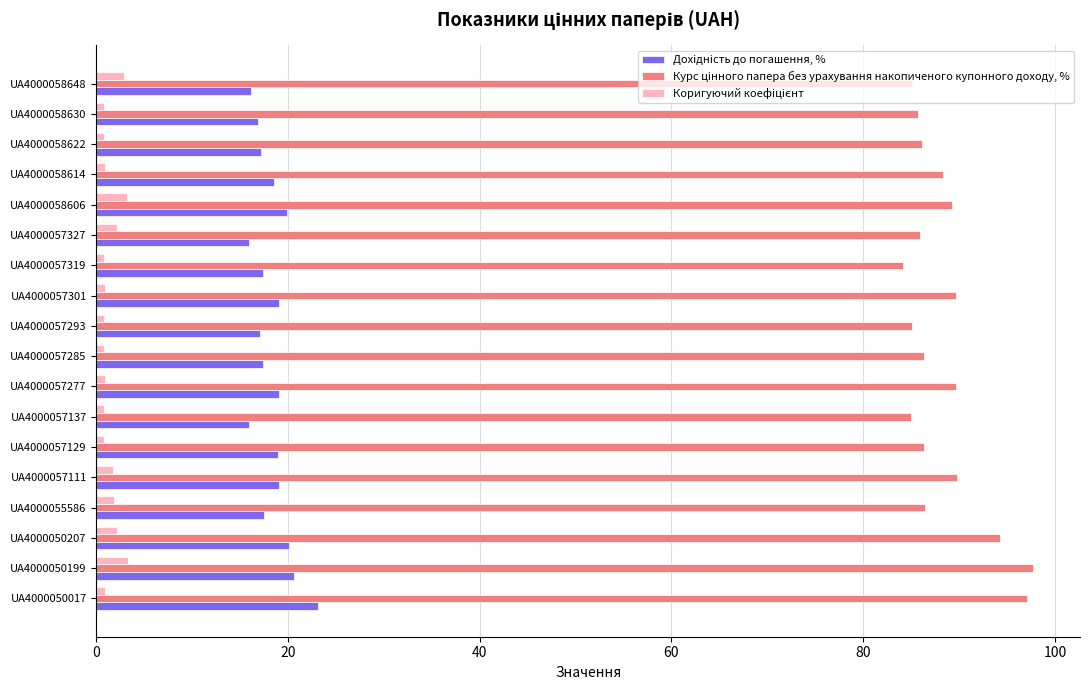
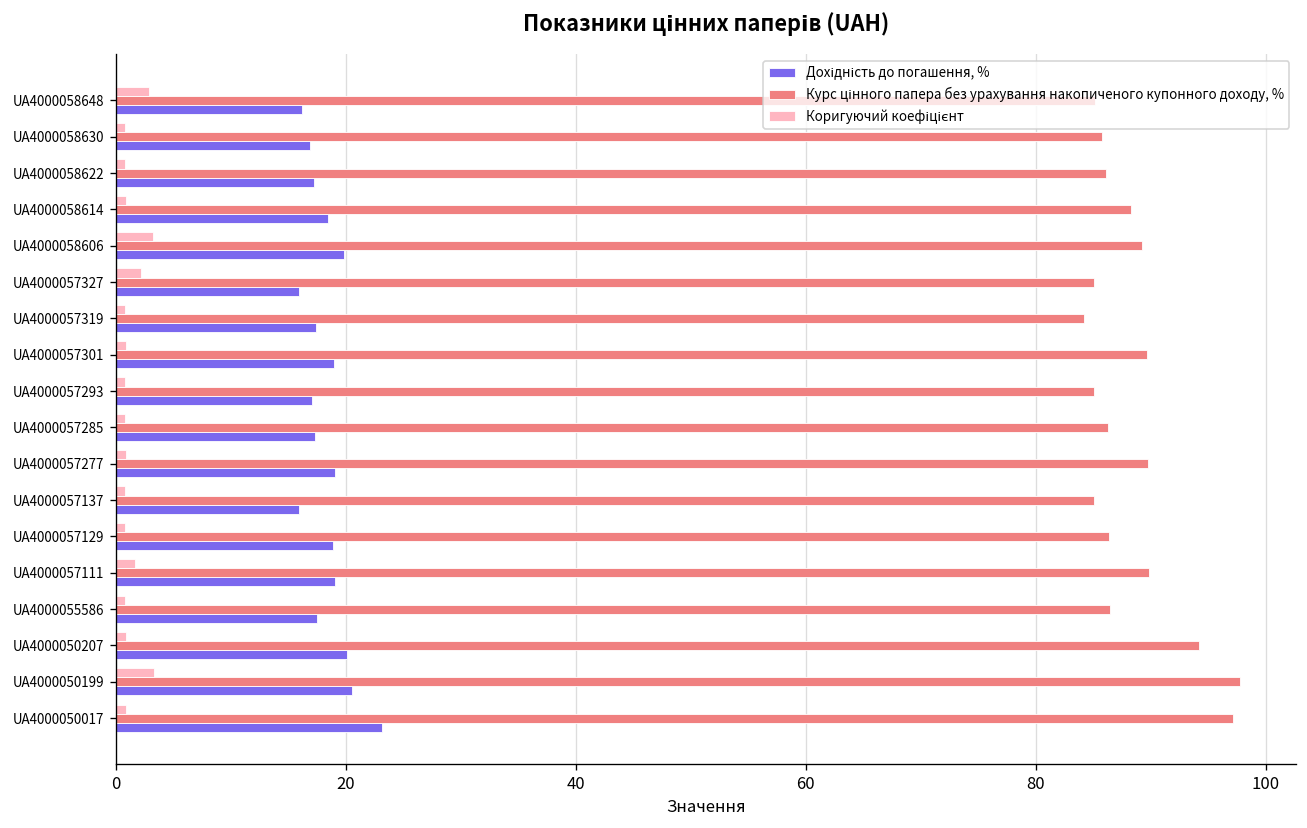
Курс цінного папера без урахування накопиченого купонного доходу, %, UA4000057327: 86 -> 85
Коригуючий коефіцієнт, UA4000055586: 2 -> 1
Коригуючий коефіцієнт, UA4000050207: 2 -> 1
